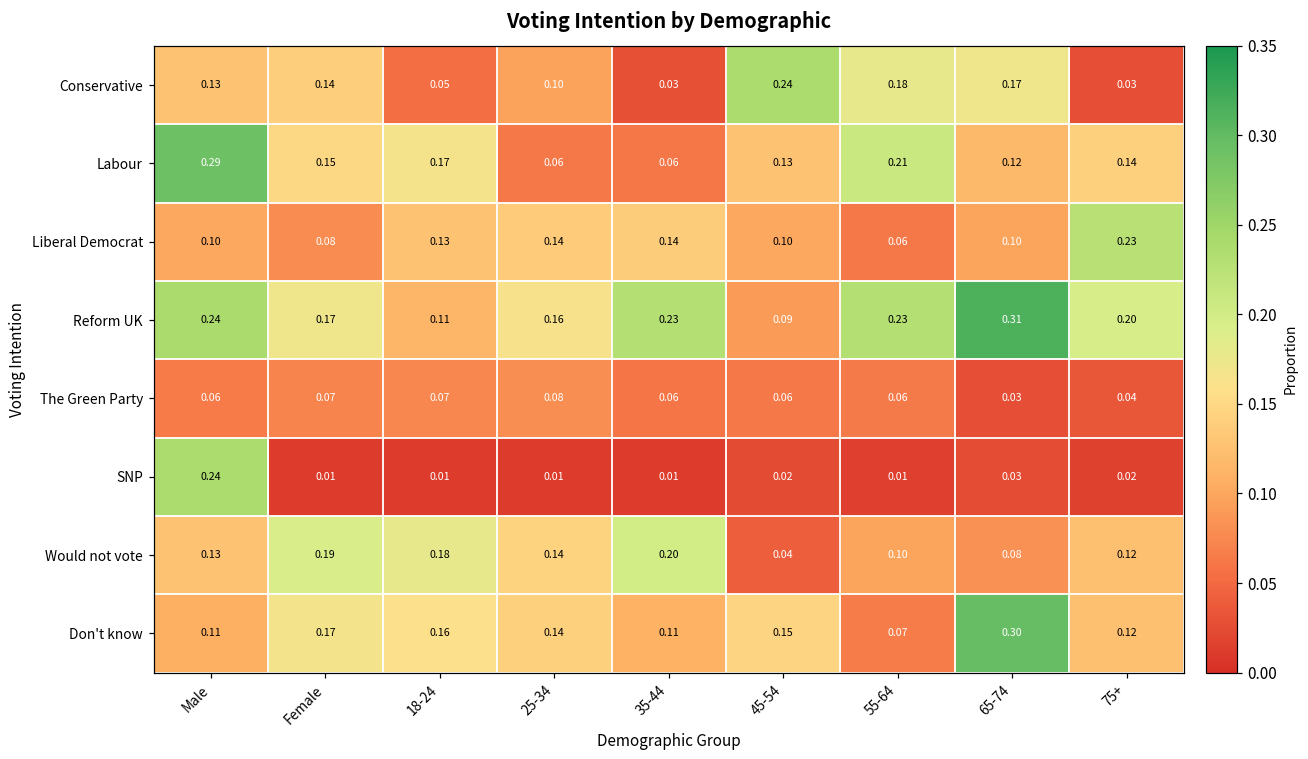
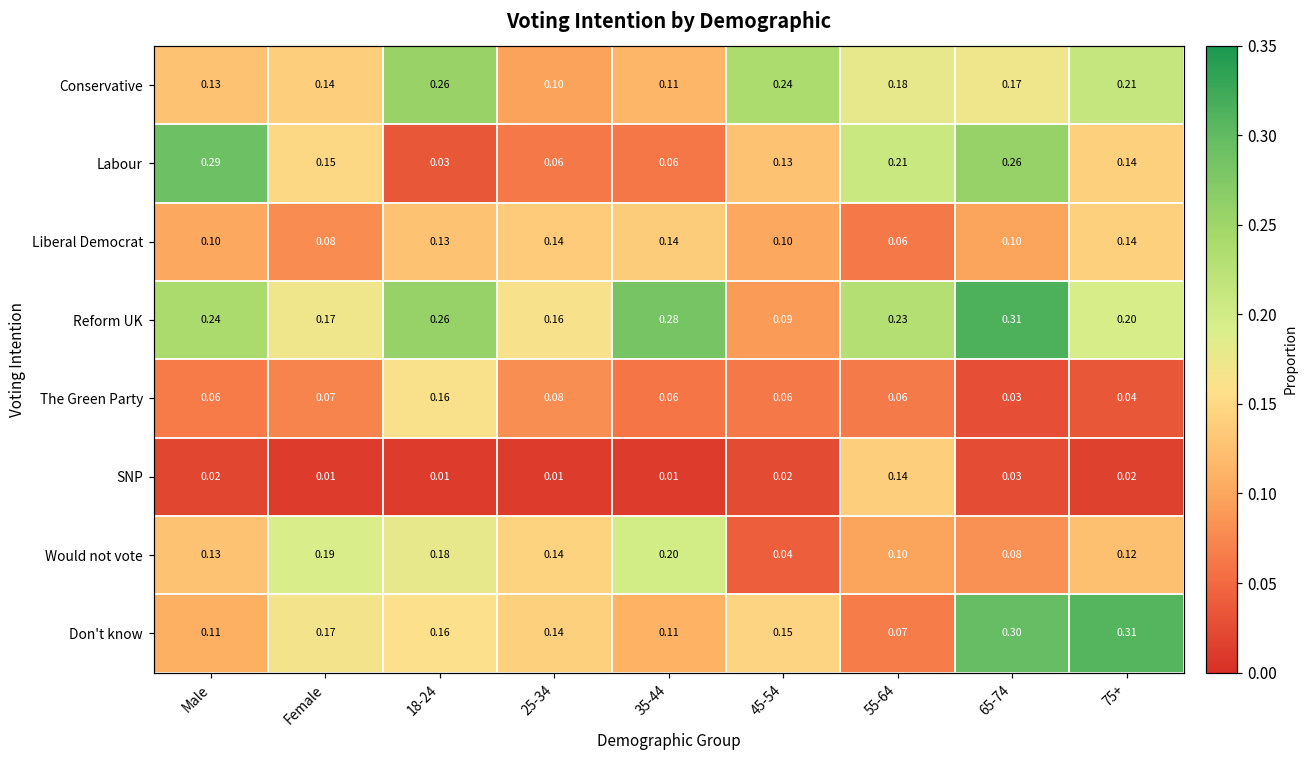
Conservative, 18-24: 0.05 -> 0.26
Conservative, 35-44: 0.03 -> 0.11
Conservative, 75+: 0.03 -> 0.21
Labour, 18-24: 0.17 -> 0.03
Labour, 65-74: 0.12 -> 0.26
Liberal Democrat, 75+: 0.23 -> 0.14
Reform UK, 18-24: 0.11 -> 0.26
Reform UK, 35-44: 0.23 -> 0.28
The Green Party, 18-24: 0.07 -> 0.16
SNP, Male: 0.24 -> 0.02
SNP, 55-64: 0.01 -> 0.14
Don't know, 75+: 0.12 -> 0.31
